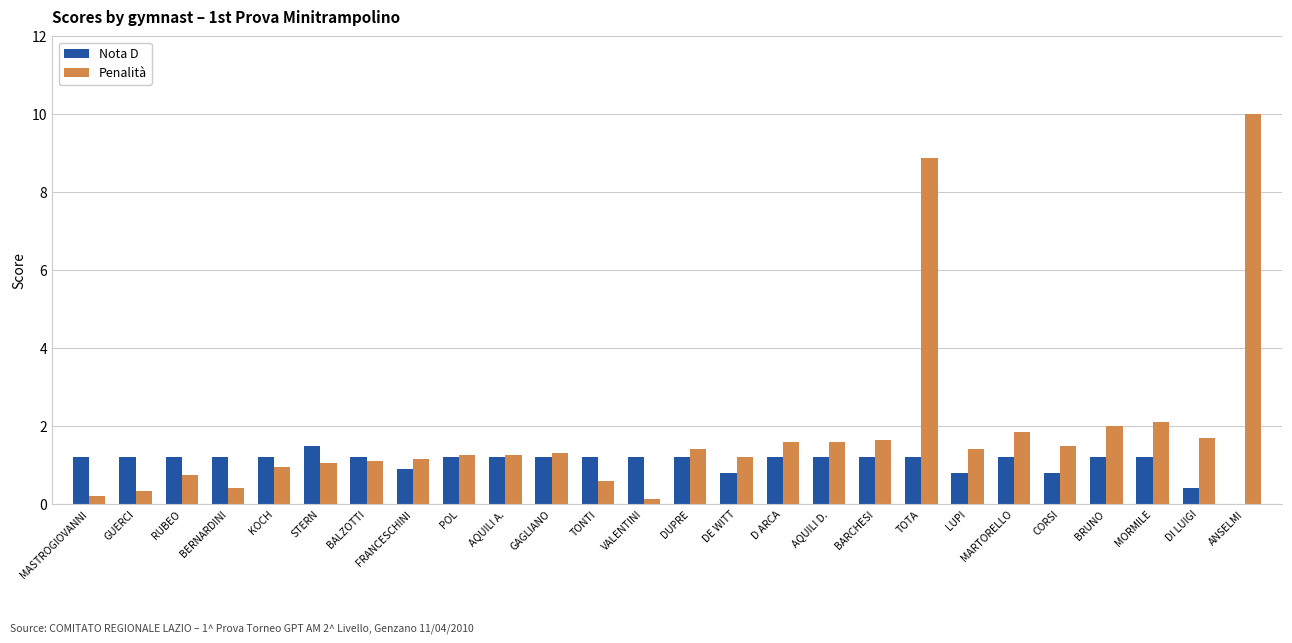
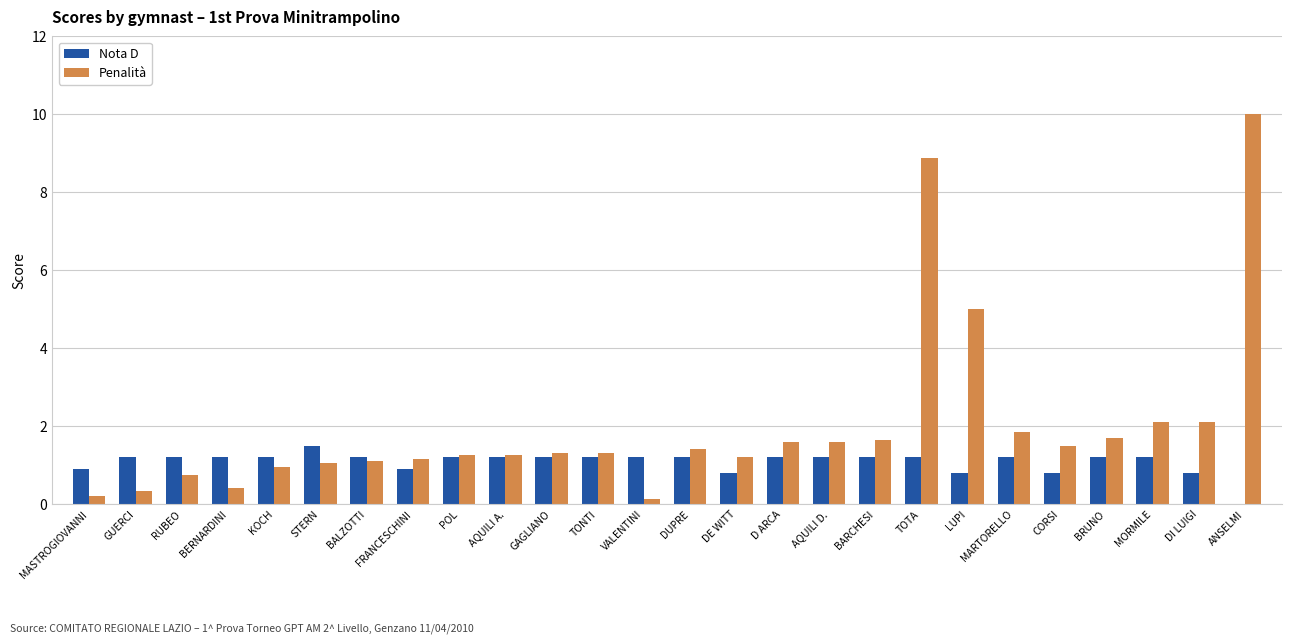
Nota D, MASTROGIOVANNI: 1.2 -> 0.9
Penalità, TONTI: 0.6 -> 1.3
Penalità, LUPI: 1.4 -> 5.0
Penalità, BRUNO: 2.0 -> 1.7
Nota D, DI LUIGI: 0.4 -> 0.8
Penalità, DI LUIGI: 1.7 -> 2.1
